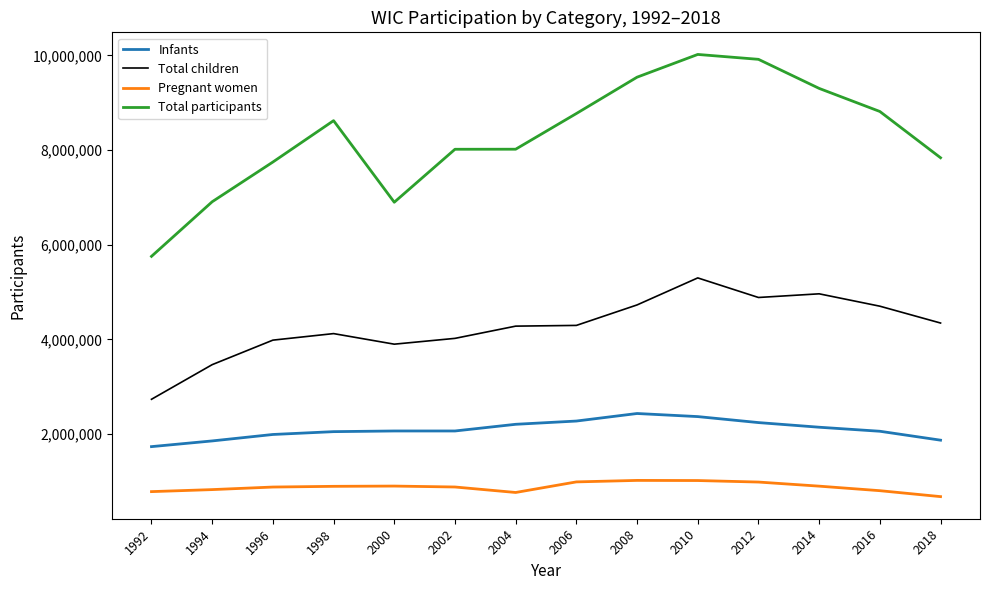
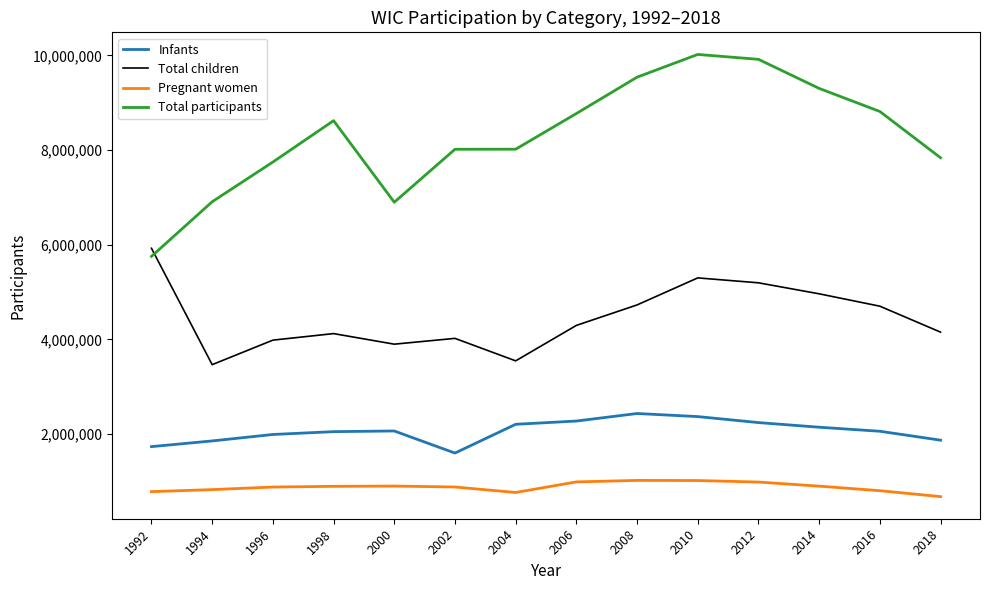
Total children, 1992: 2,700,000 -> 5,900,000
Infants, 2002: 2,100,000 -> 1,600,000
Total children, 2004: 4,300,000 -> 3,500,000
Total children, 2012: 4,900,000 -> 5,200,000
Total children, 2018: 4,300,000 -> 4,200,000
